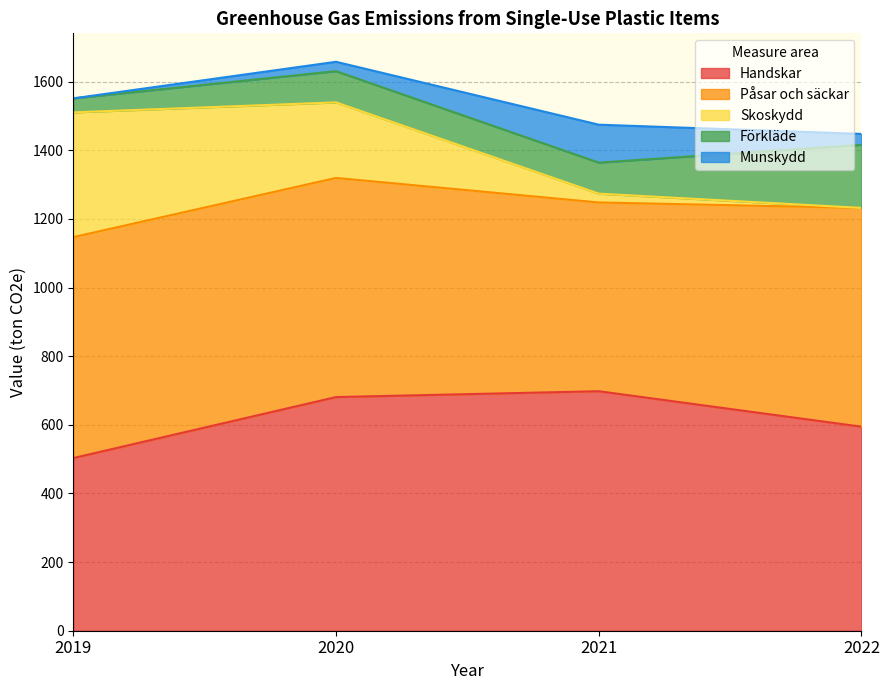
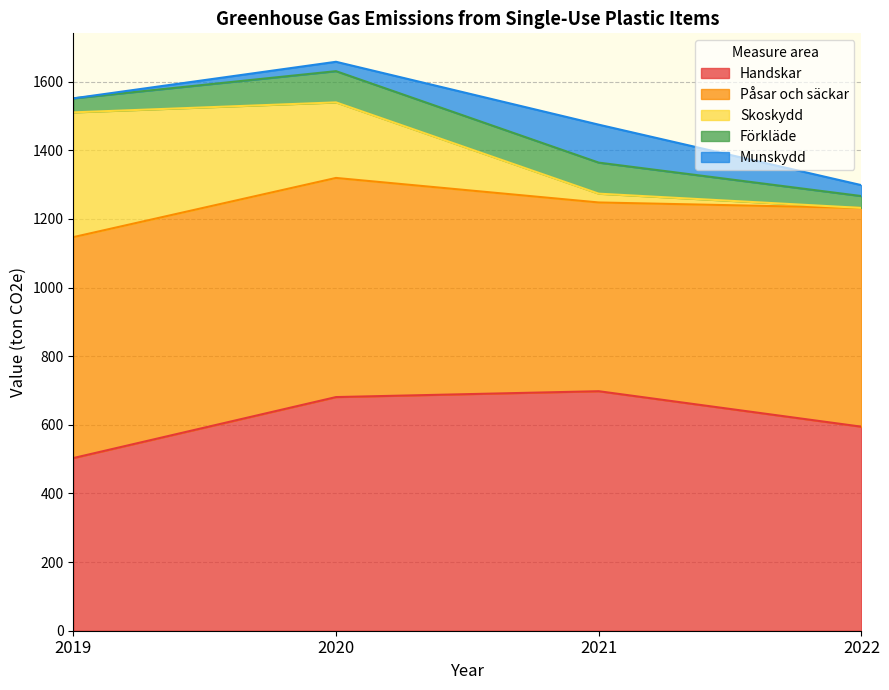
Förkläde, 2022: 180 -> 30
